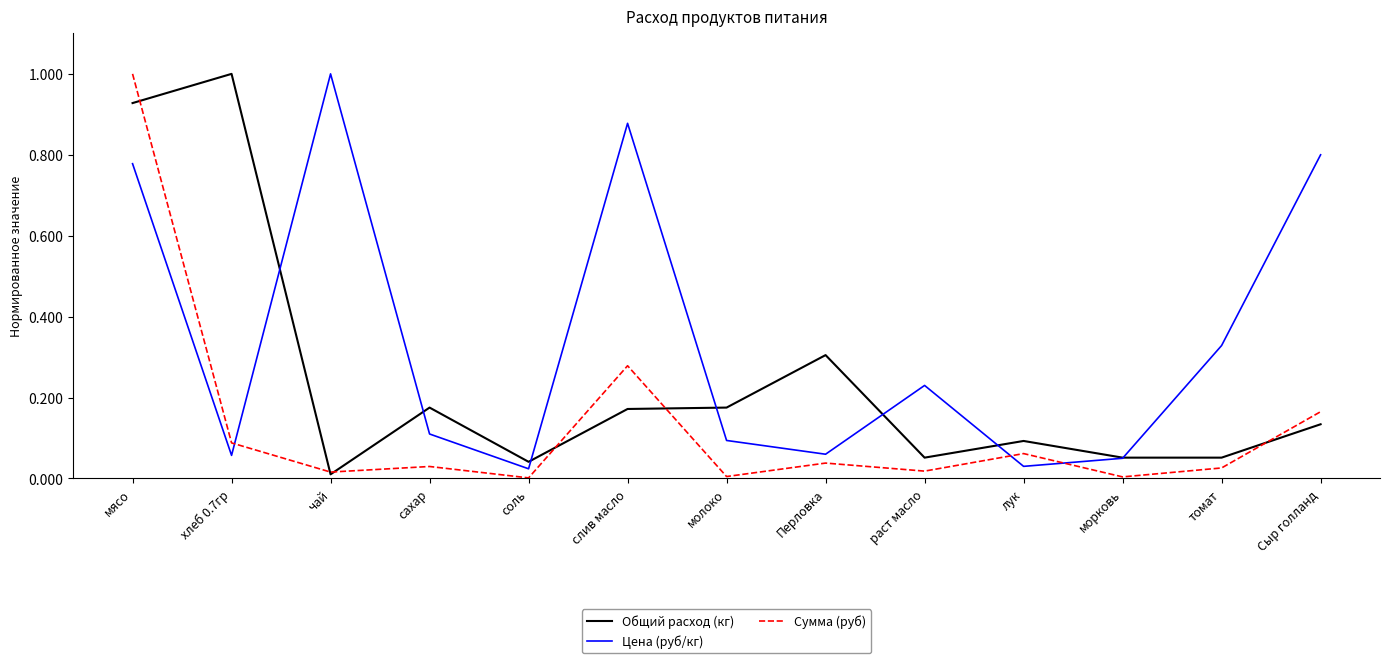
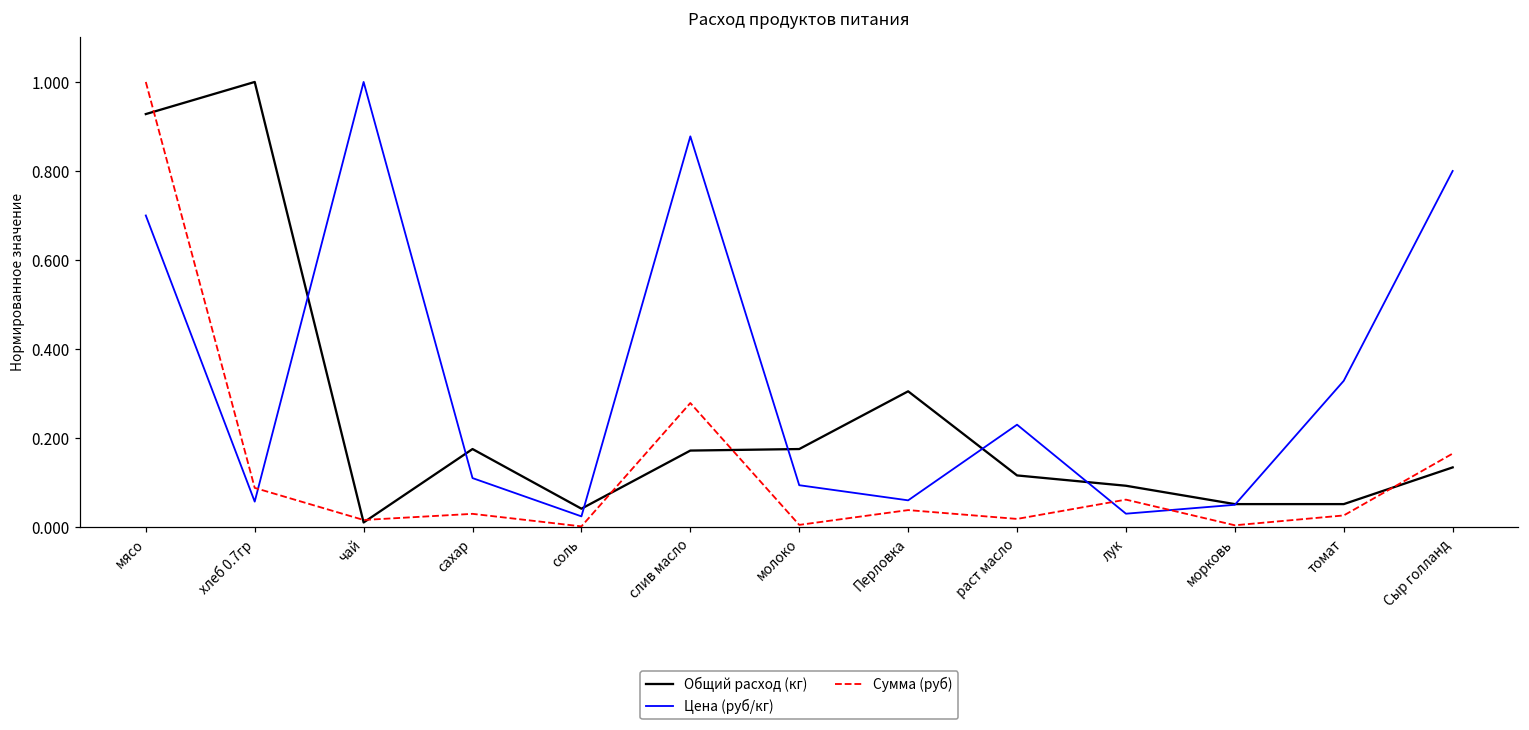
Цена (руб/кг), мясо: 0.78 -> 0.70
Общий расход (кг), раст масло: 0.05 -> 0.12
